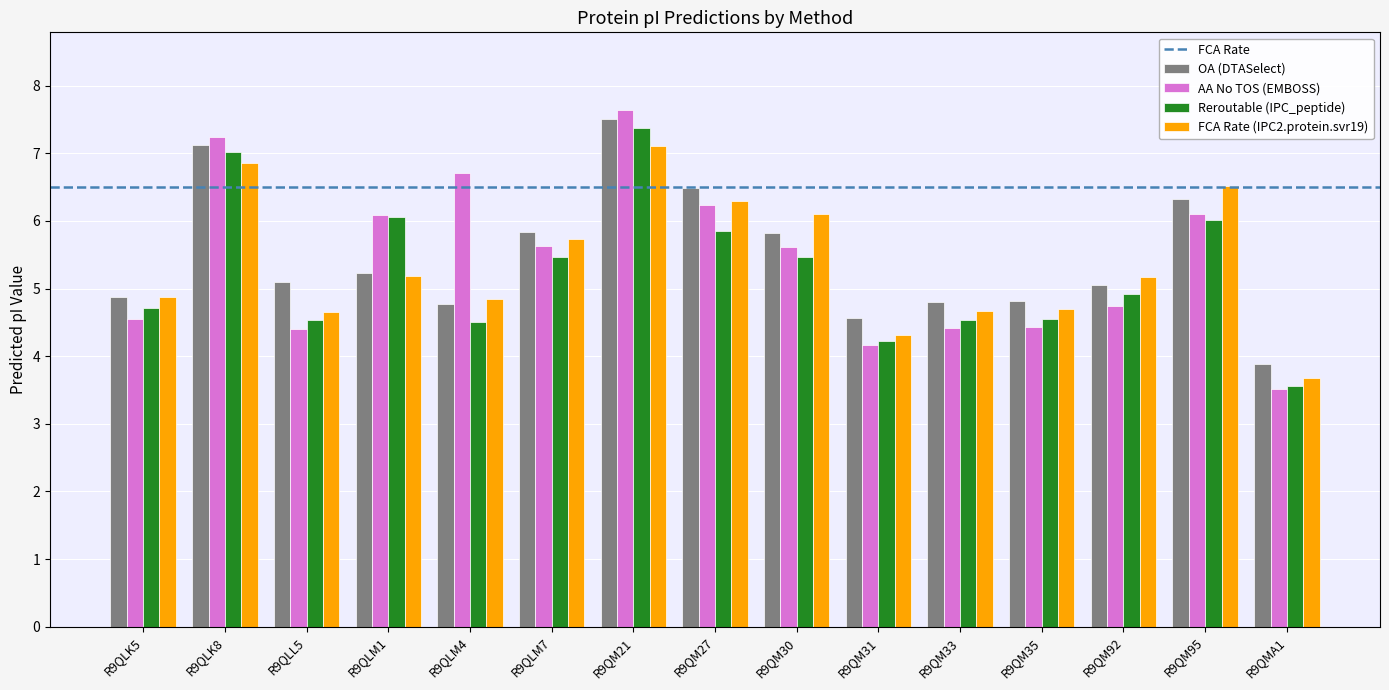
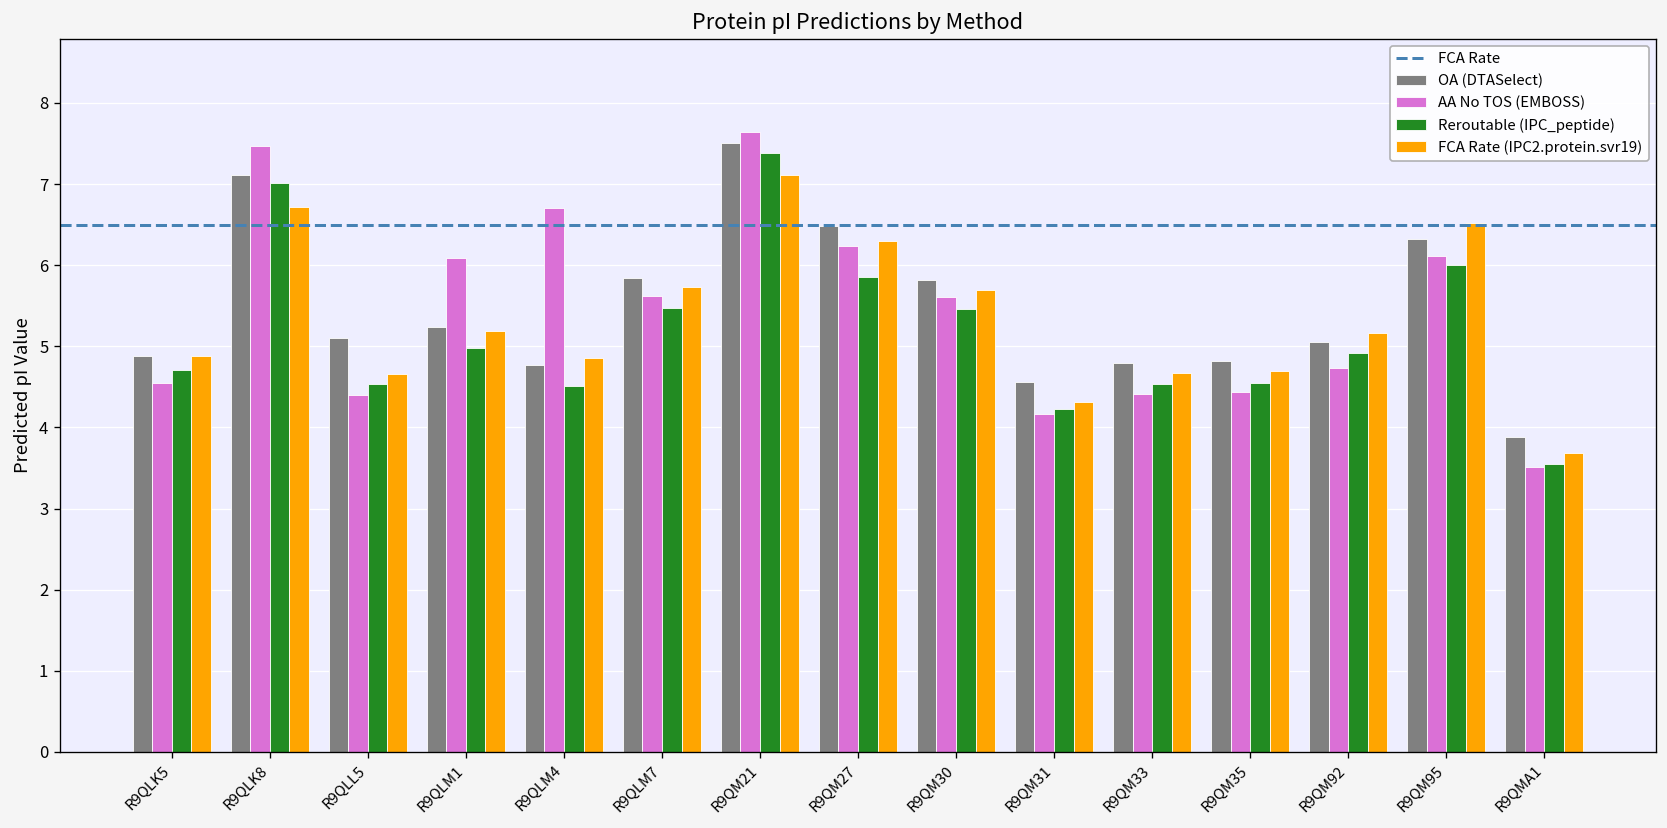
AA No TOS (EMBOSS), R9QLK8: 7.2 -> 7.5
FCA Rate (IPC2.protein.svr19), R9QLK8: 6.9 -> 6.7
Reroutable (IPC_peptide), R9QLM1: 6.1 -> 5.0
FCA Rate (IPC2.protein.svr19), R9QM30: 6.1 -> 5.7
